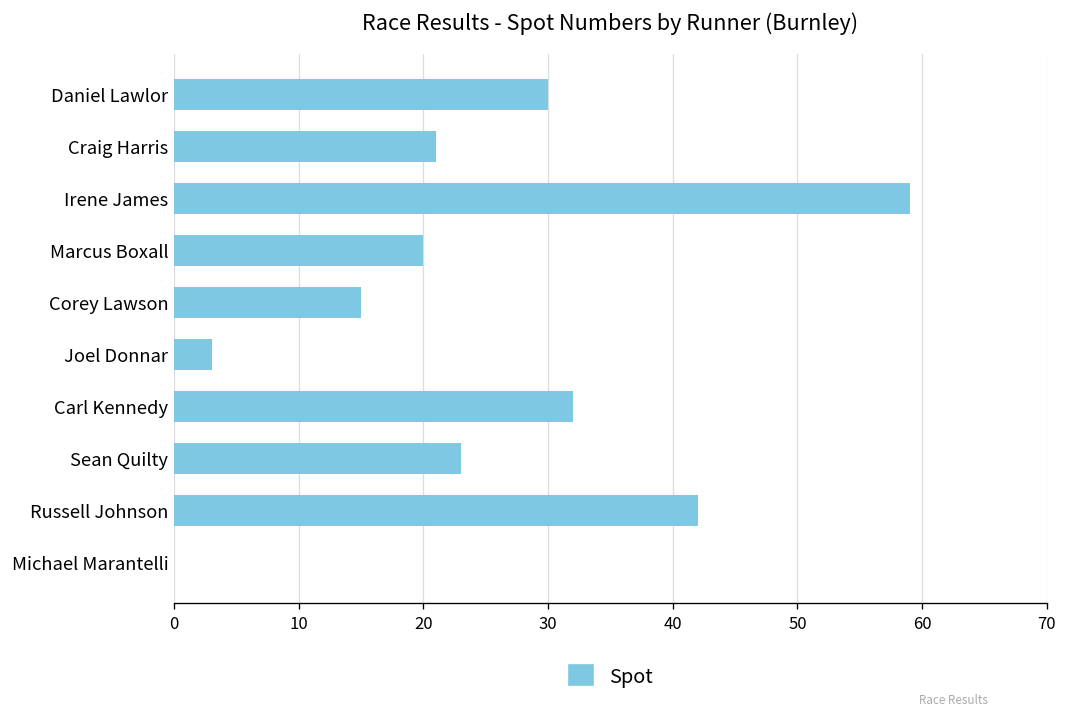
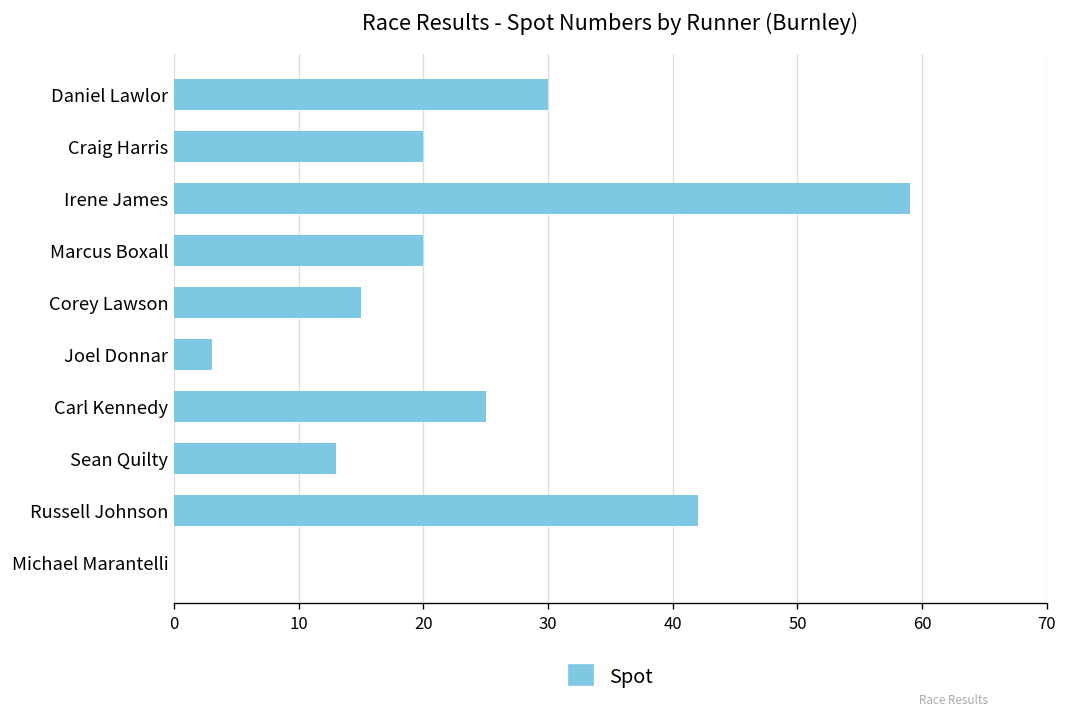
Craig Harris: 21 -> 20
Carl Kennedy: 32 -> 25
Sean Quilty: 23 -> 13
